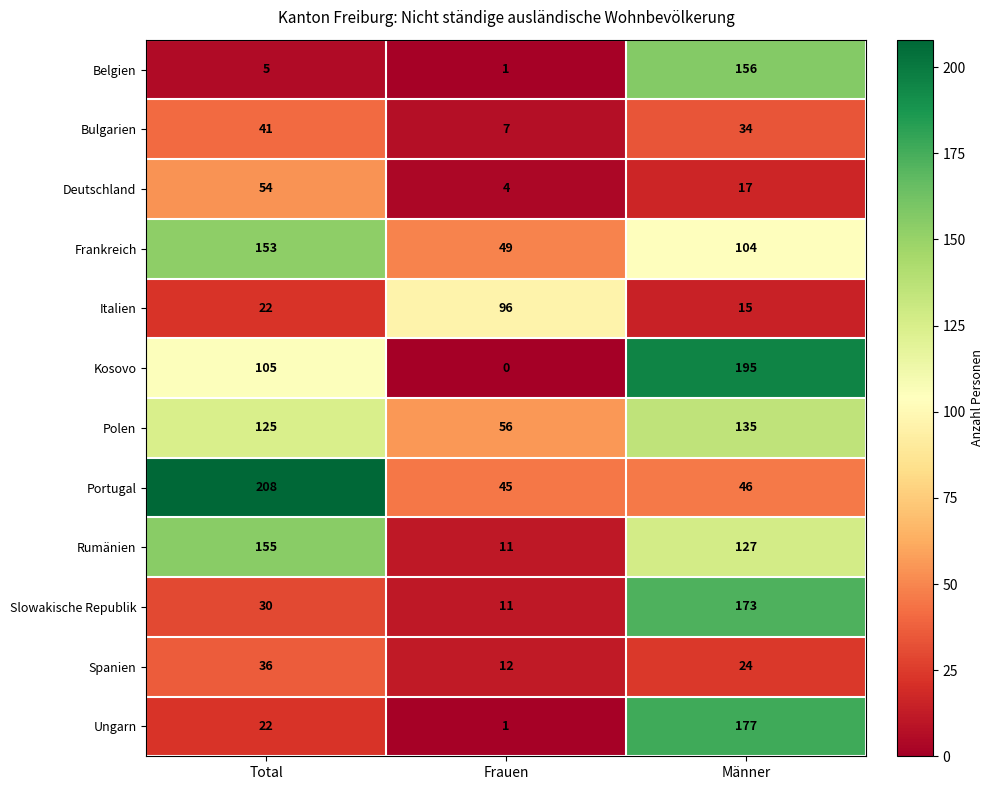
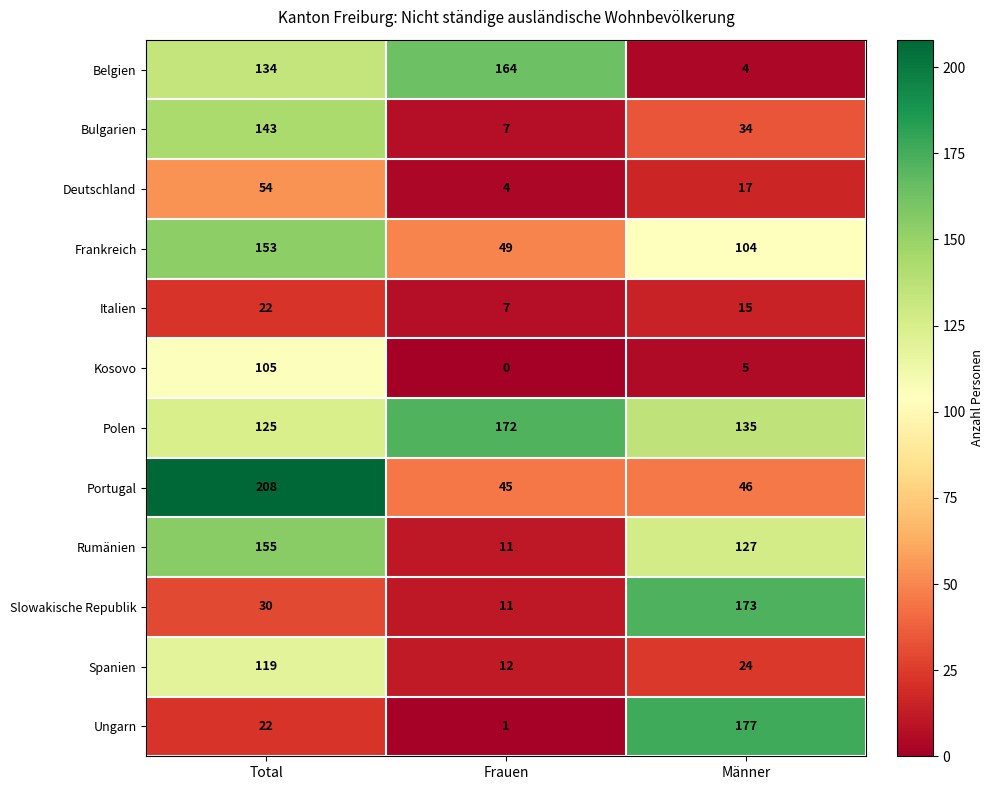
Belgien, Total: 5 -> 134
Belgien, Frauen: 1 -> 164
Belgien, Männer: 156 -> 4
Bulgarien, Total: 41 -> 143
Italien, Frauen: 96 -> 7
Kosovo, Männer: 195 -> 5
Polen, Frauen: 56 -> 172
Spanien, Total: 36 -> 119
